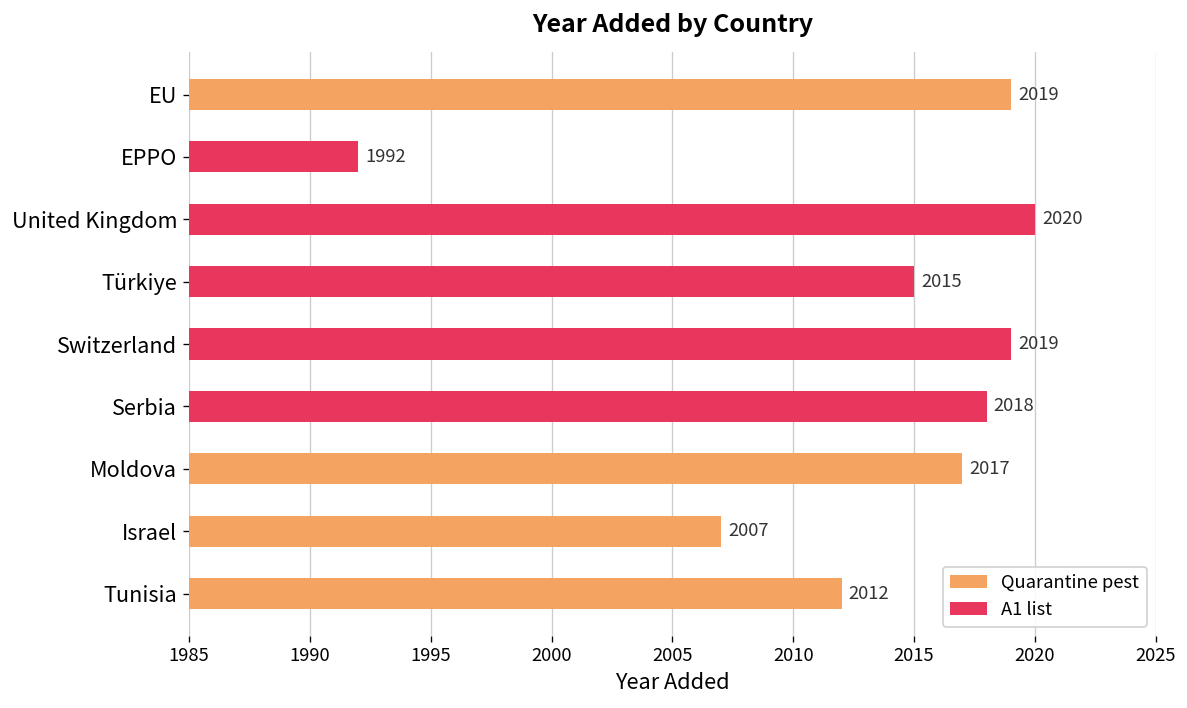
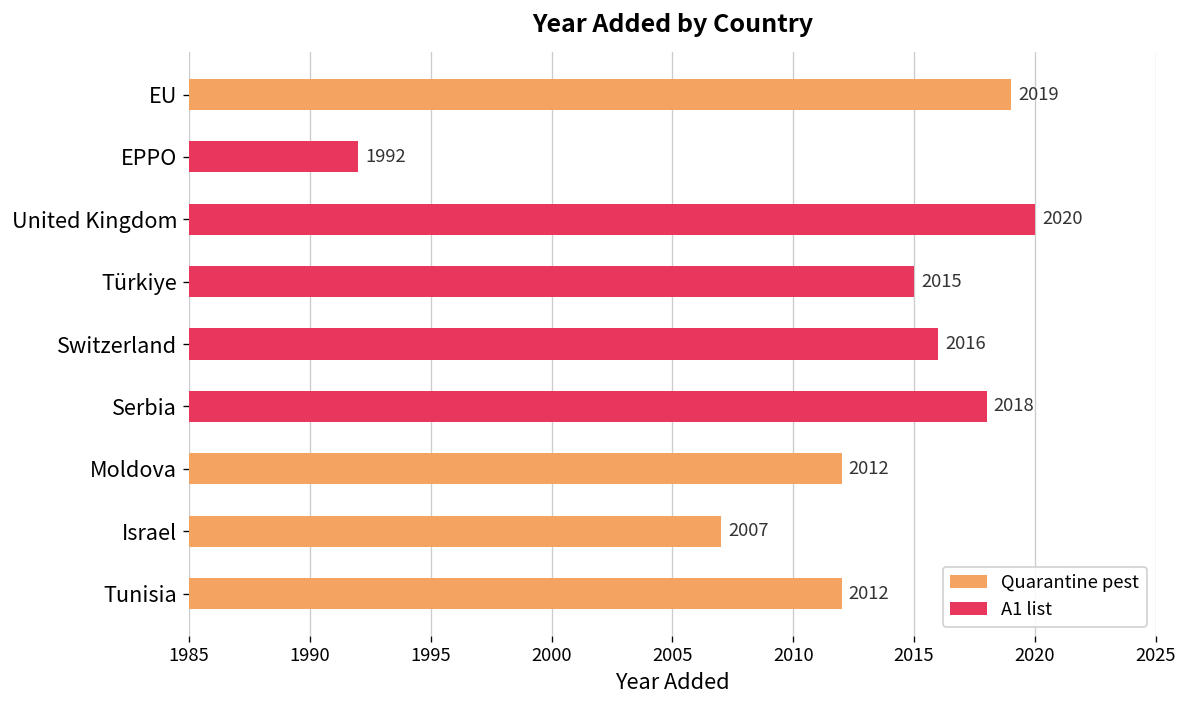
A1 list, Switzerland: 2019 -> 2016
Quarantine pest, Moldova: 2017 -> 2012
